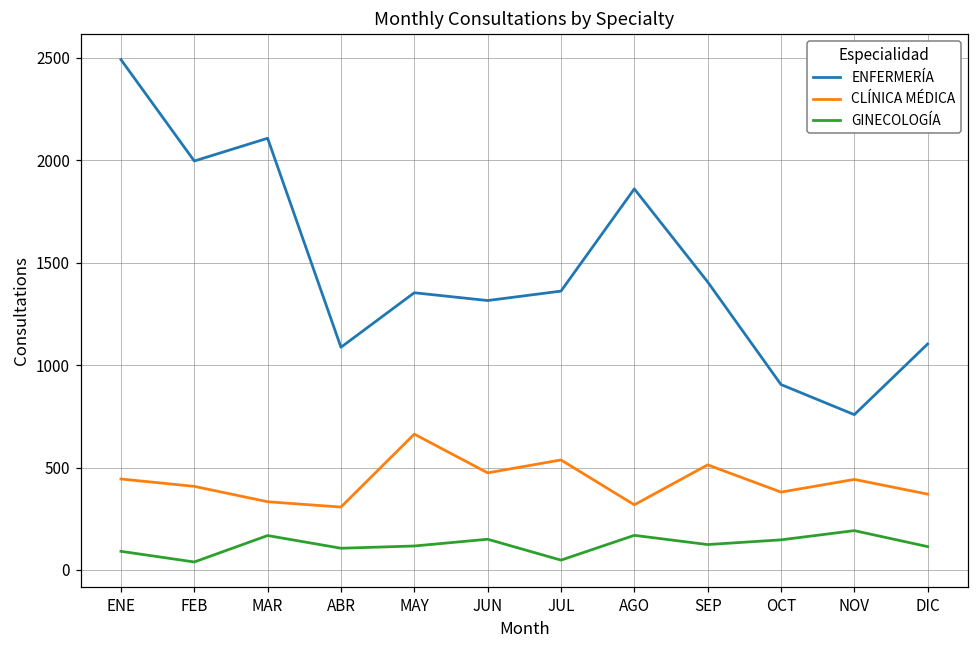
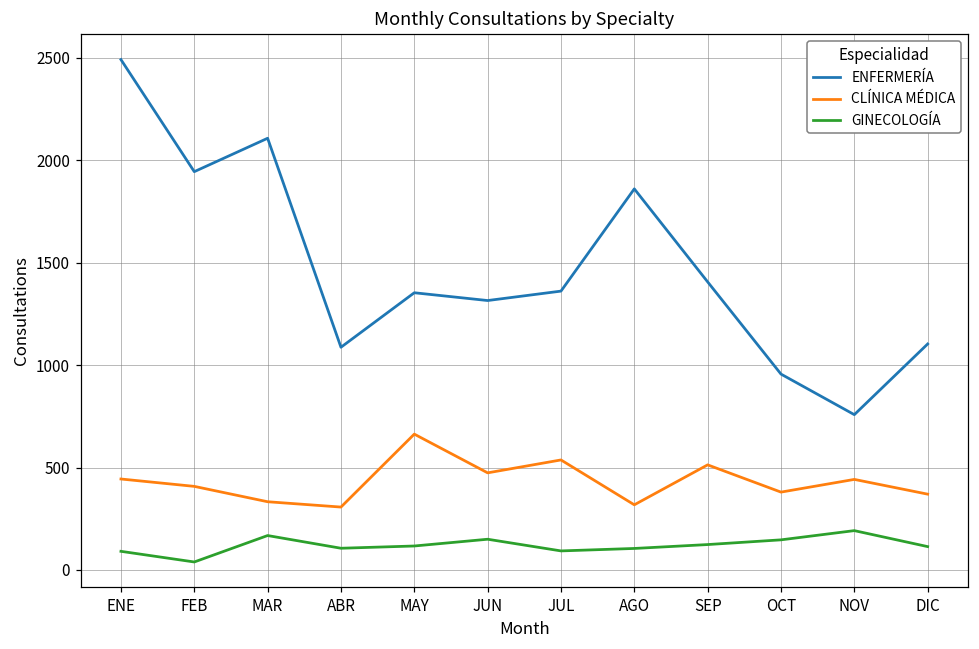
ENFERMERÍA, FEB: 2000 -> 1940
GINECOLOGÍA, JUL: 50 -> 90
GINECOLOGÍA, AGO: 170 -> 110
ENFERMERÍA, OCT: 910 -> 960
